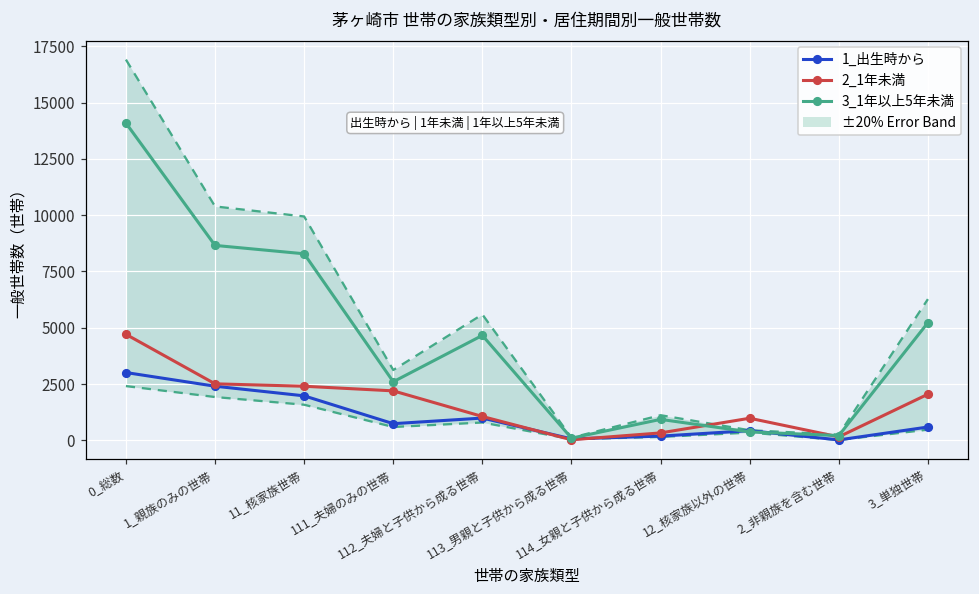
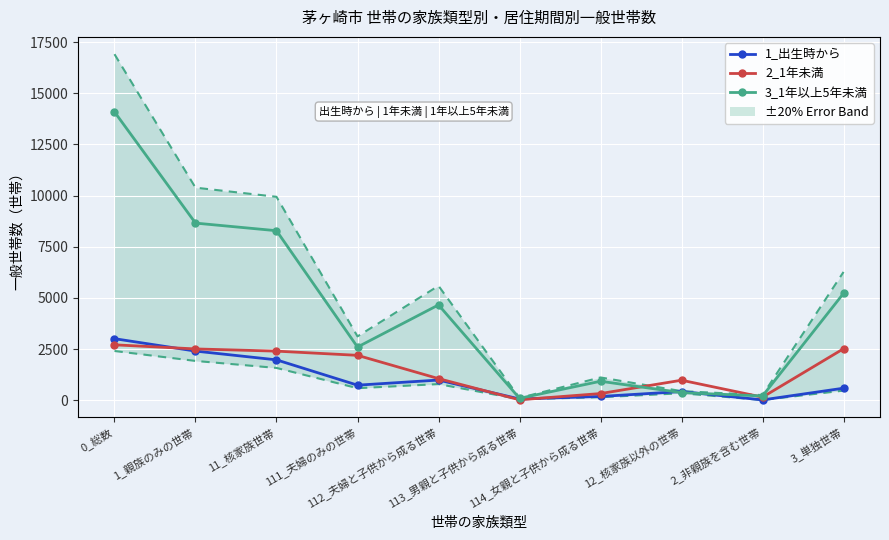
2_1年未満, 0_総数: 4700 -> 2700
2_1年未満, 3_単独世帯: 2000 -> 2500
